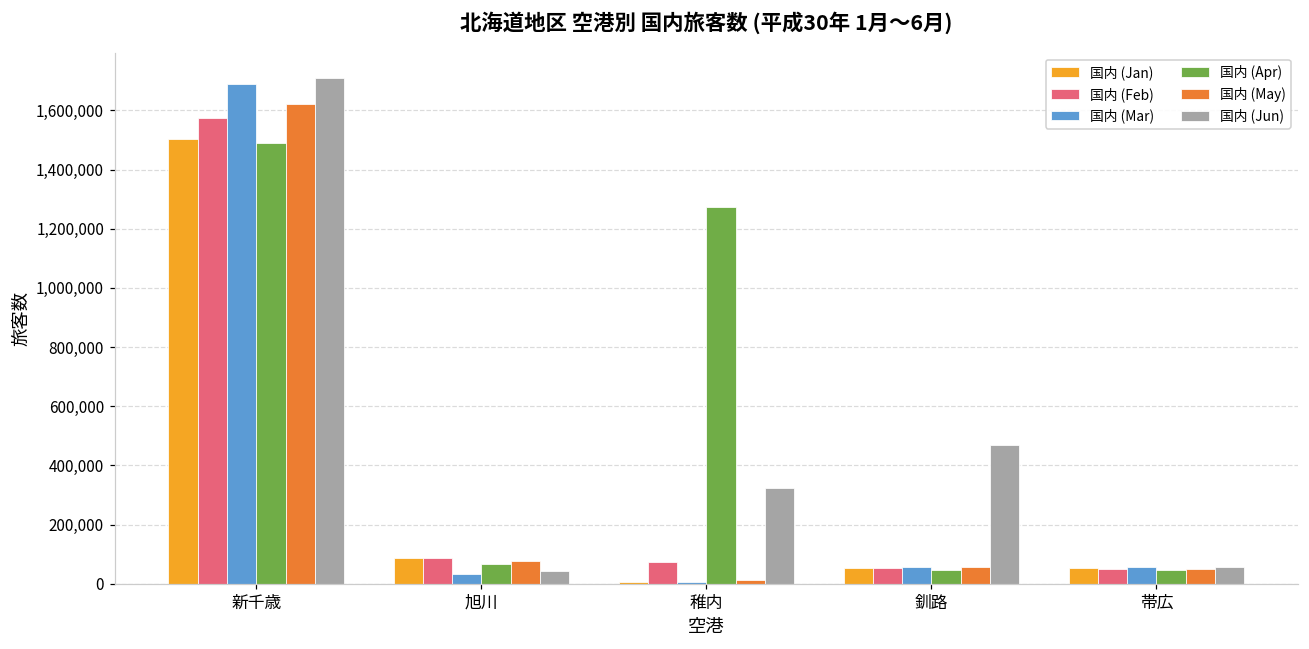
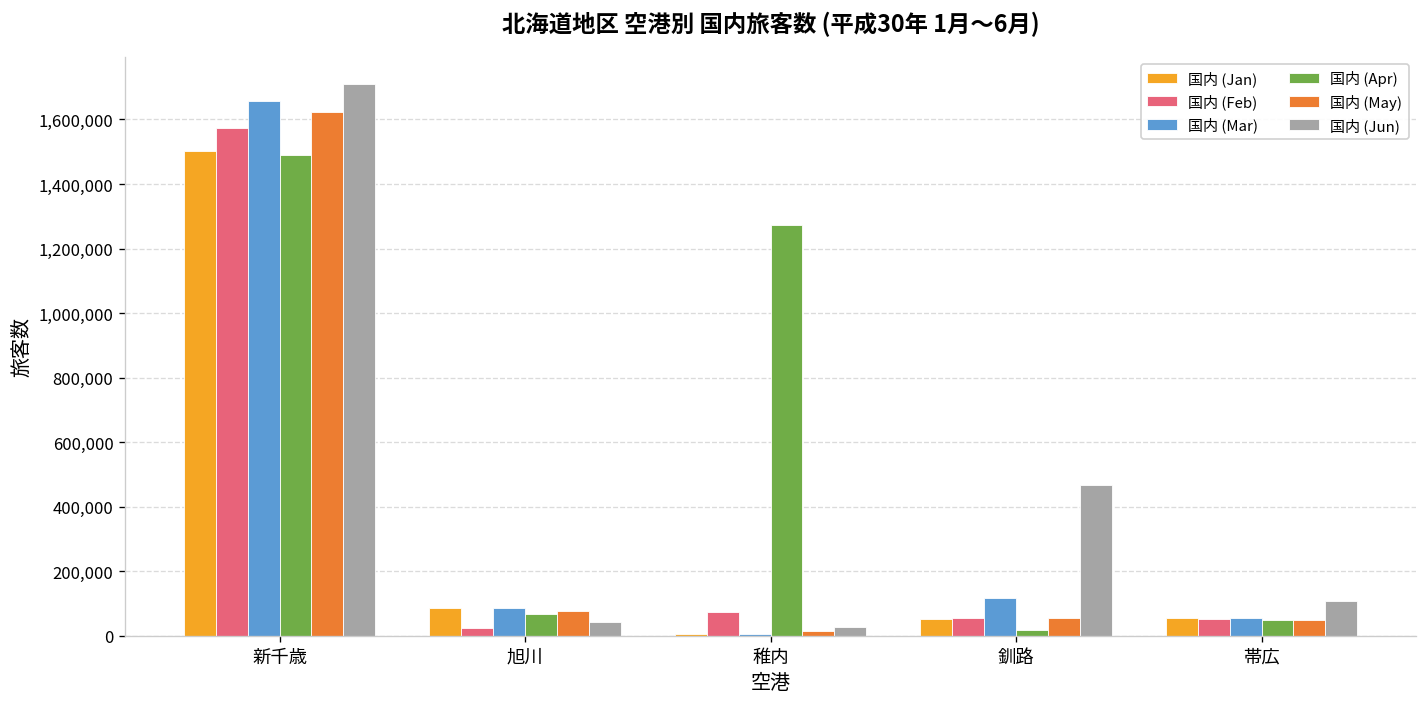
国内 (Mar), 新千歳: 1,690,000 -> 1,660,000
国内 (Feb), 旭川: 90,000 -> 20,000
国内 (Mar), 旭川: 30,000 -> 90,000
国内 (Jun), 稚内: 320,000 -> 30,000
国内 (Mar), 釧路: 60,000 -> 120,000
国内 (Apr), 釧路: 50,000 -> 20,000
国内 (Jun), 帯広: 60,000 -> 110,000
